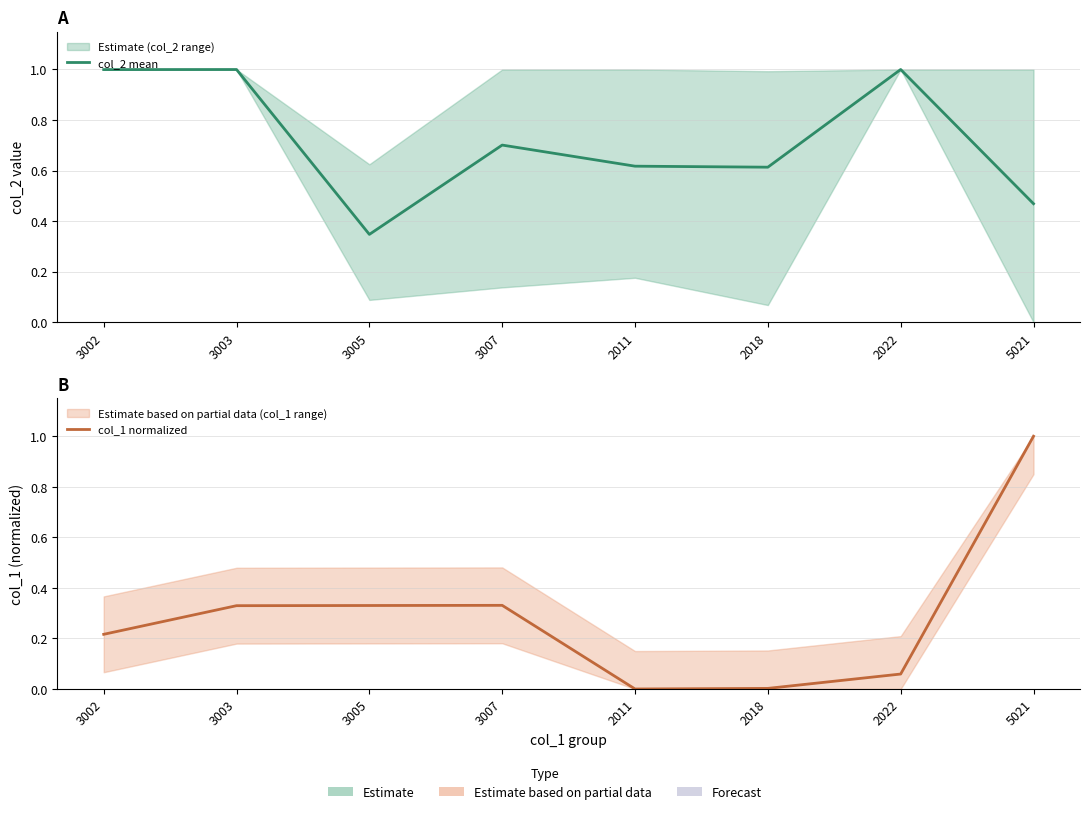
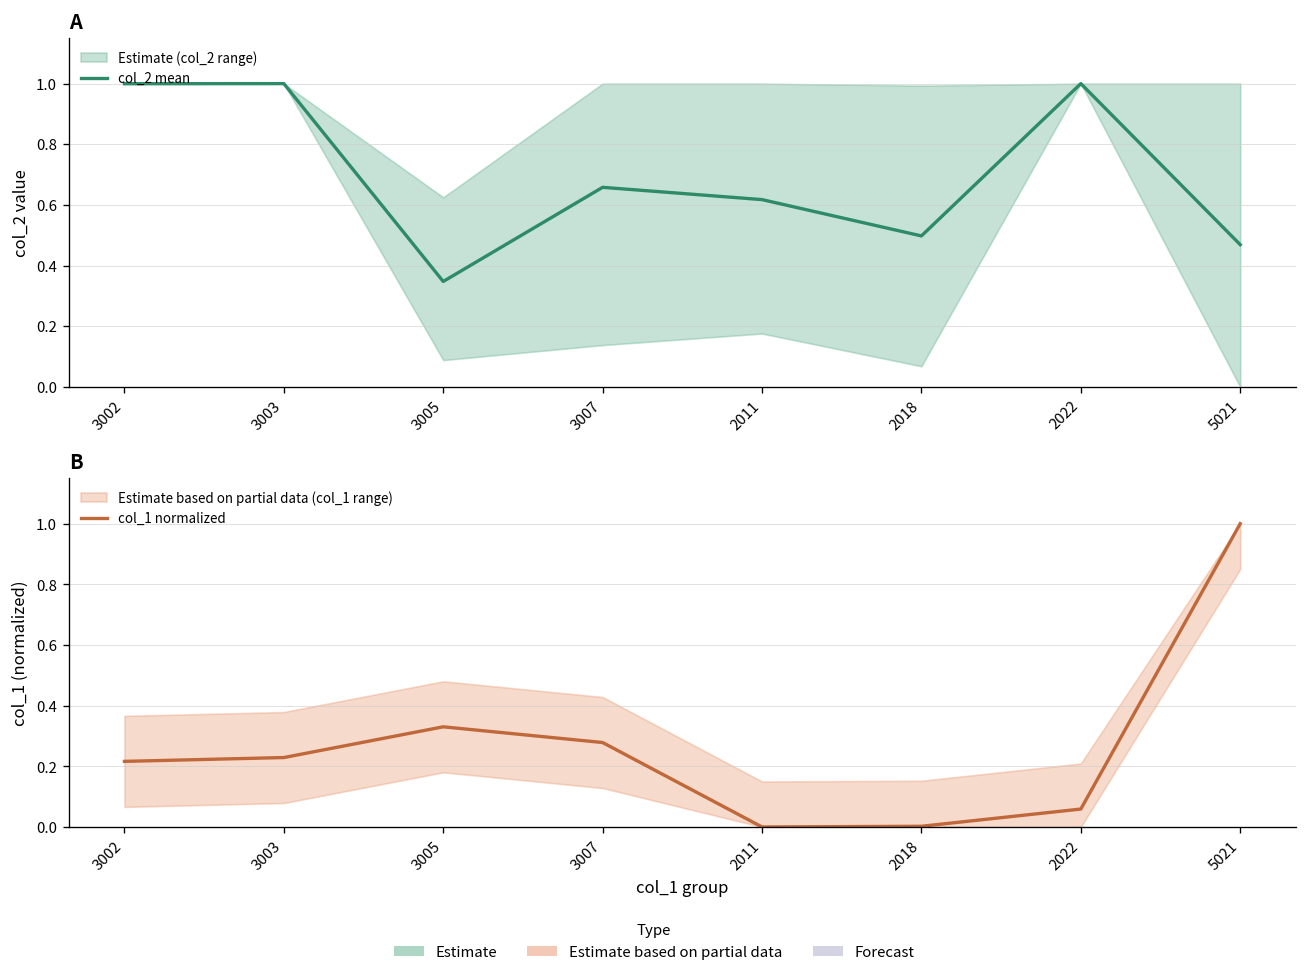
A, col_2 mean, 3007: 0.70 -> 0.66
A, col_2 mean, 2018: 0.61 -> 0.50
B, col_1 normalized, 3003: 0.33 -> 0.23
B, col_1 normalized, 3007: 0.33 -> 0.28
